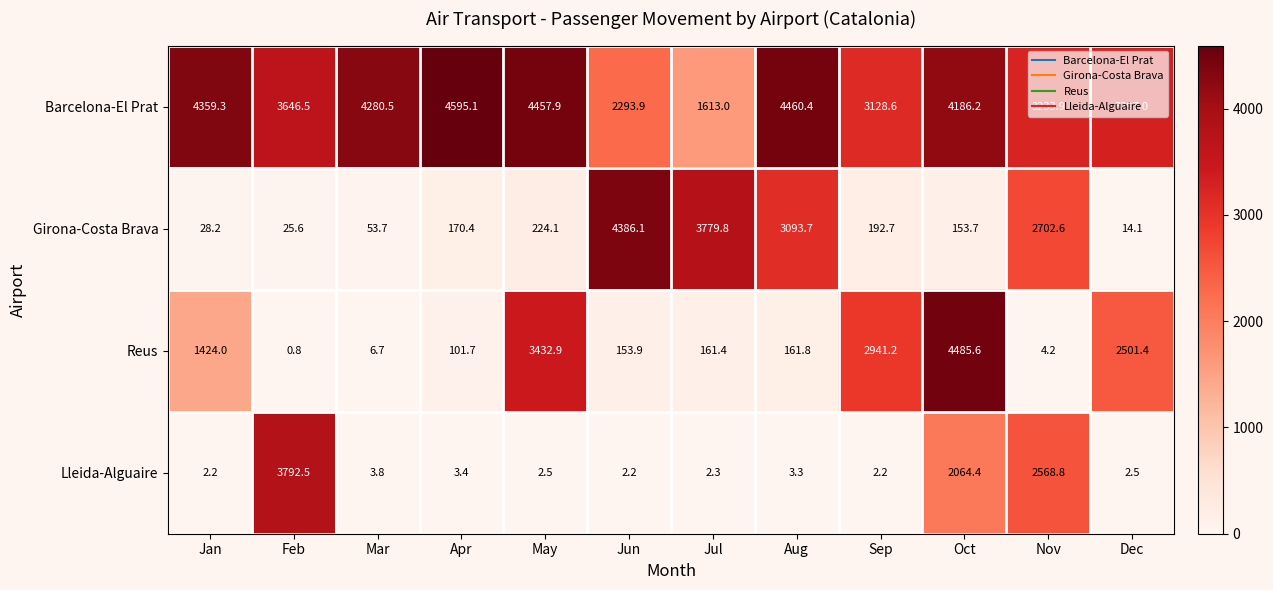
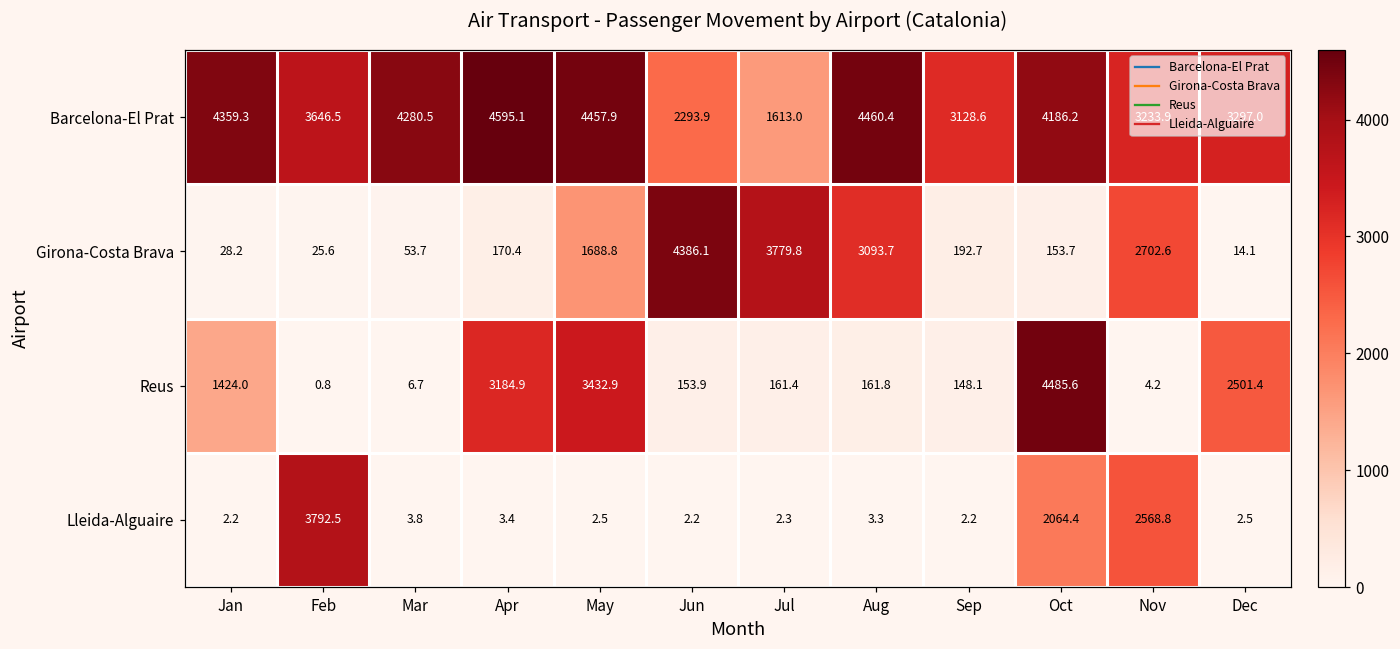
Girona-Costa Brava, May: 224.1 -> 1688.8
Reus, Apr: 101.7 -> 3184.9
Reus, Sep: 2941.2 -> 148.1
